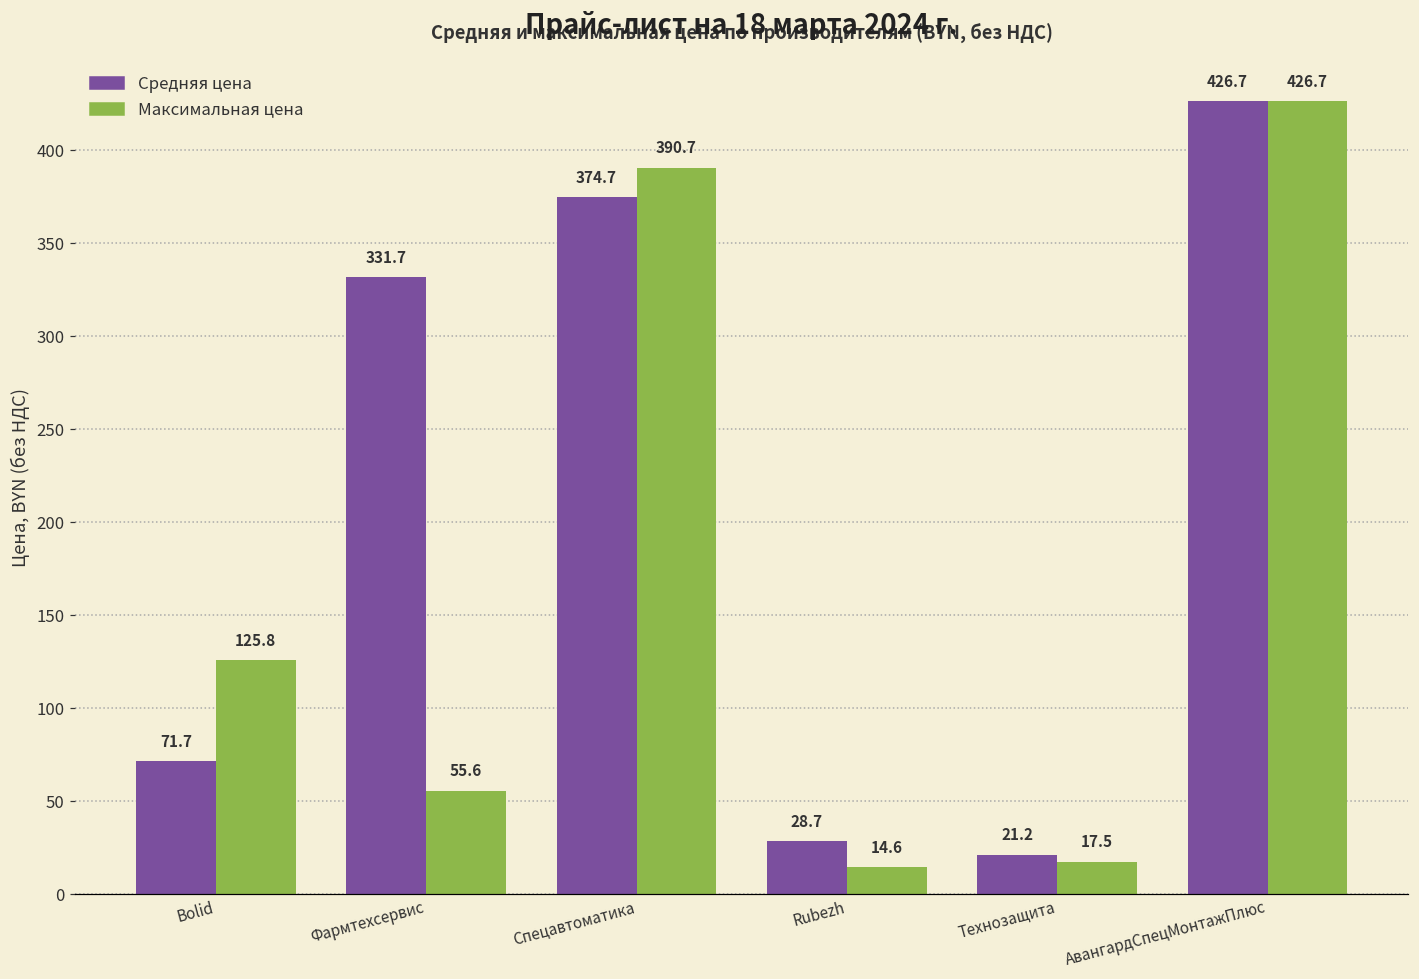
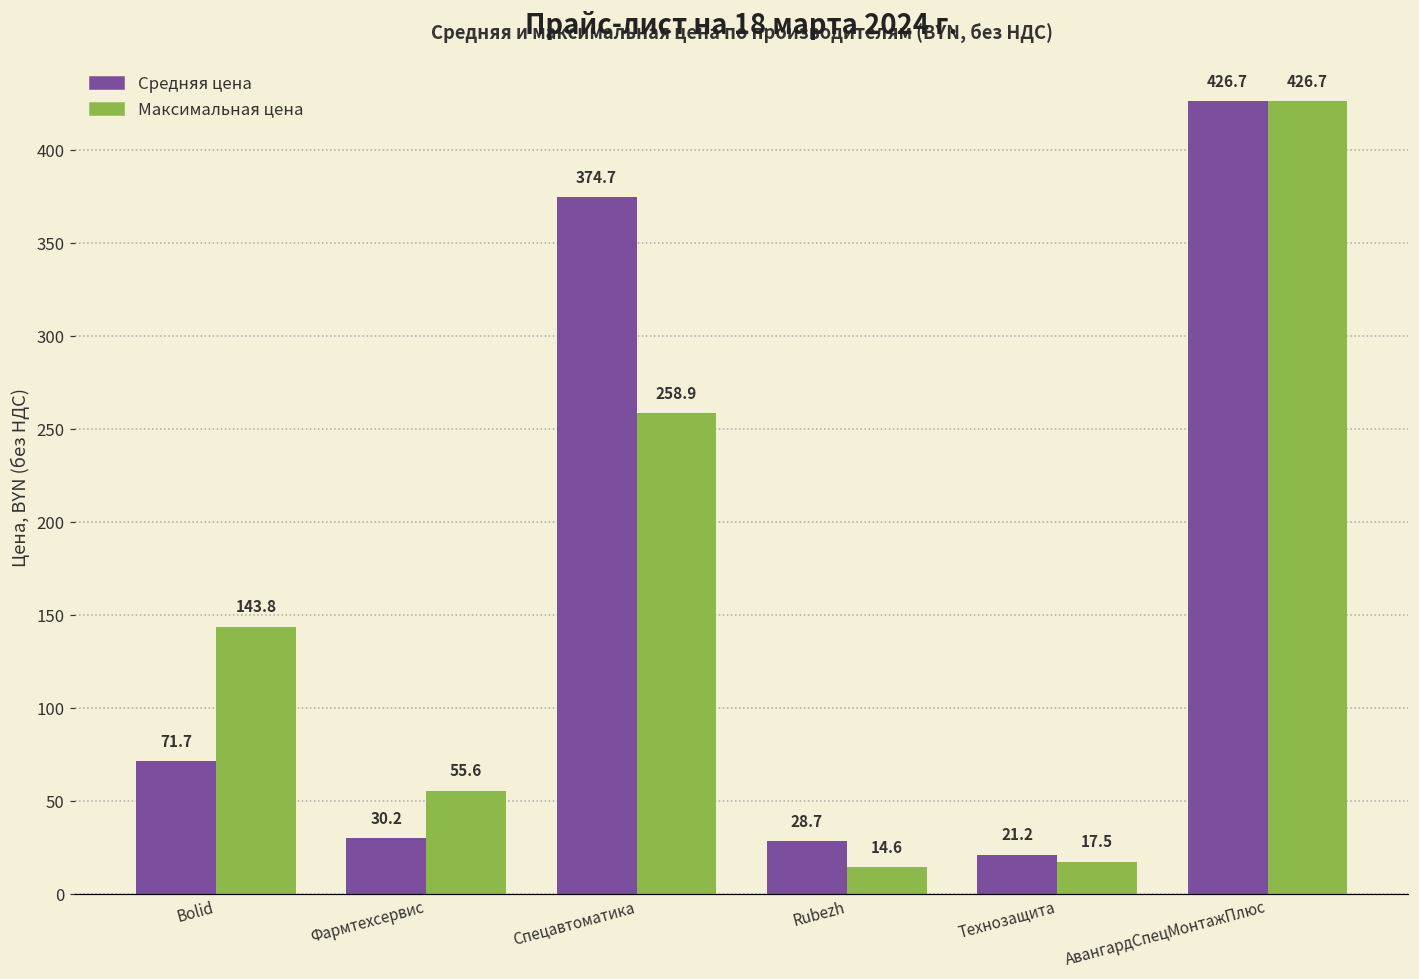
Максимальная цена, Bolid: 125.8 -> 143.8
Средняя цена, Фармтехсервис: 331.7 -> 30.2
Максимальная цена, Спецавтоматика: 390.7 -> 258.9
